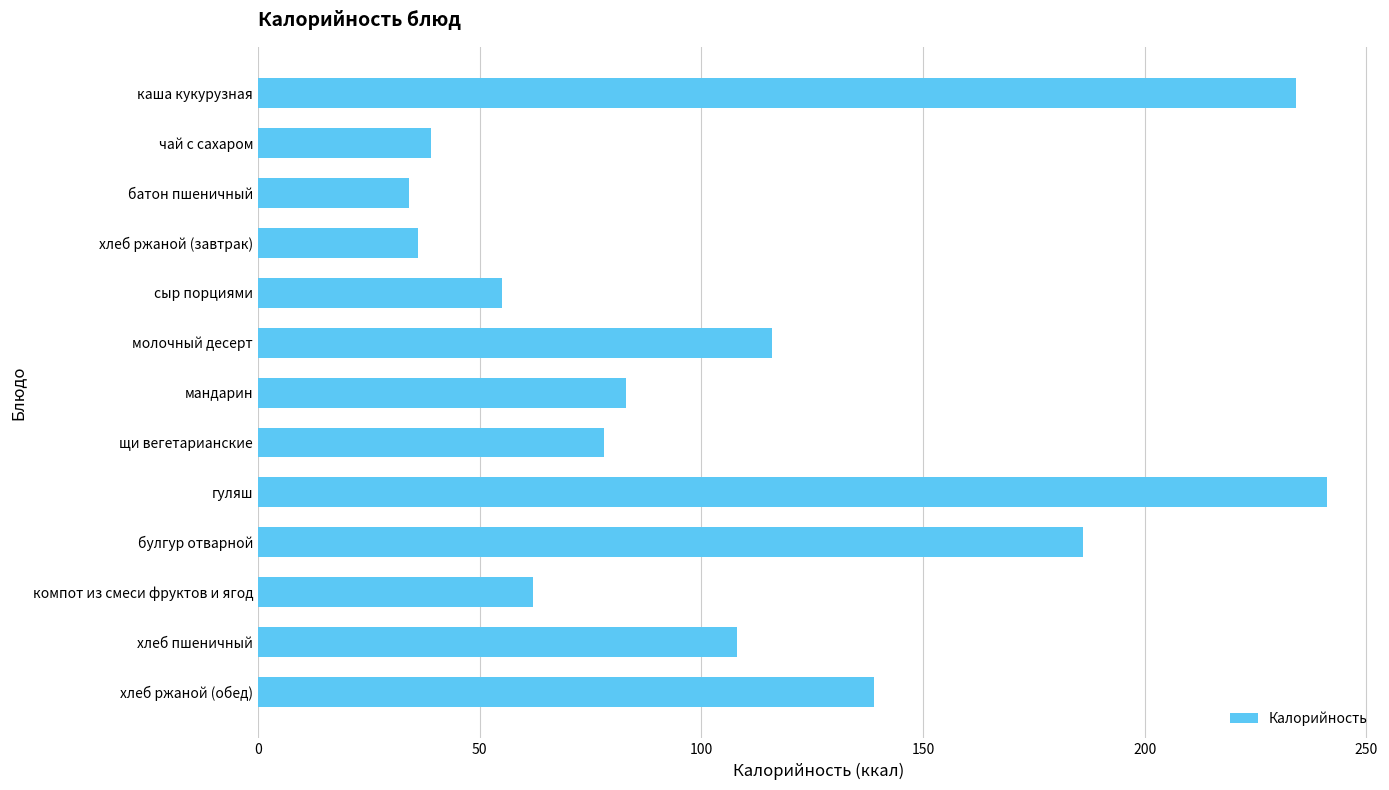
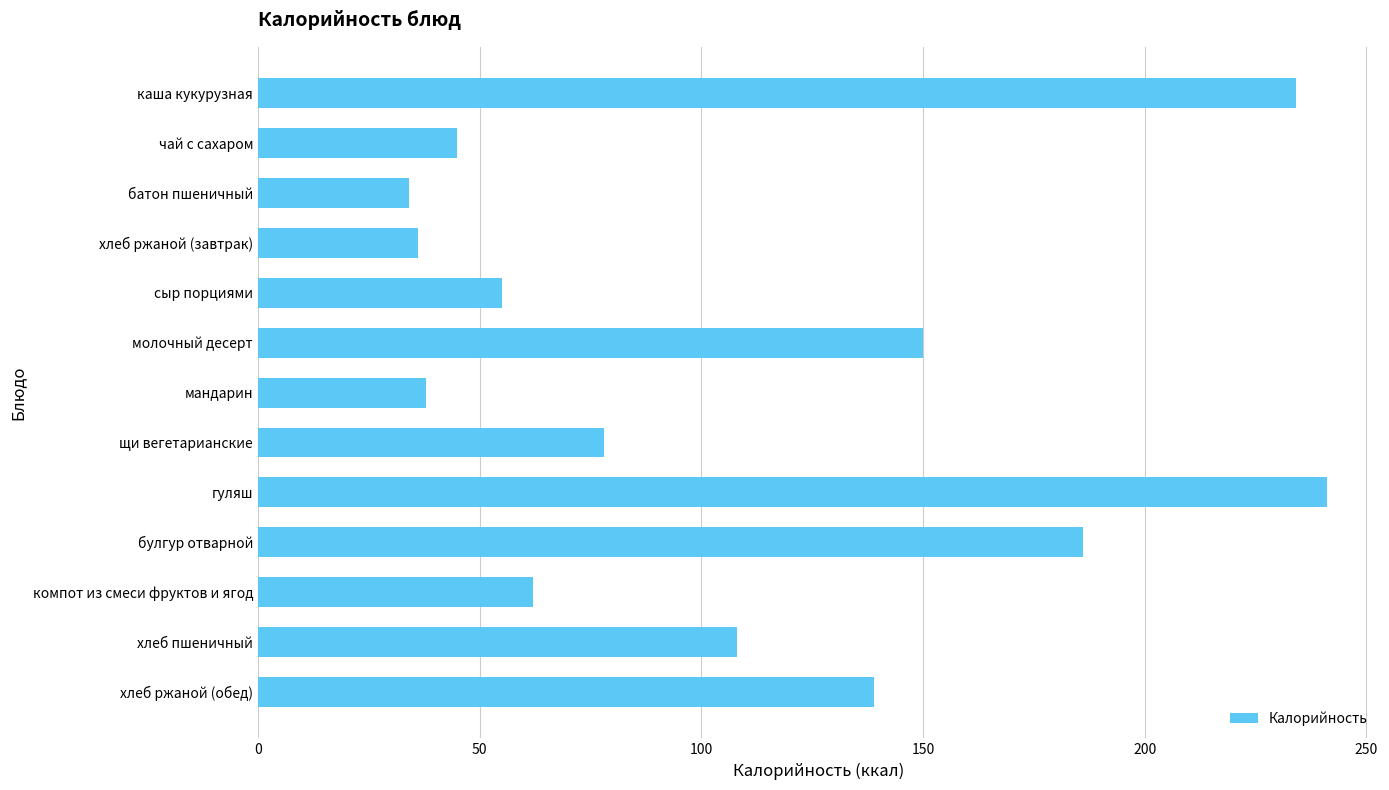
чай с сахаром: 39 -> 45
молочный десерт: 116 -> 150
мандарин: 83 -> 38
